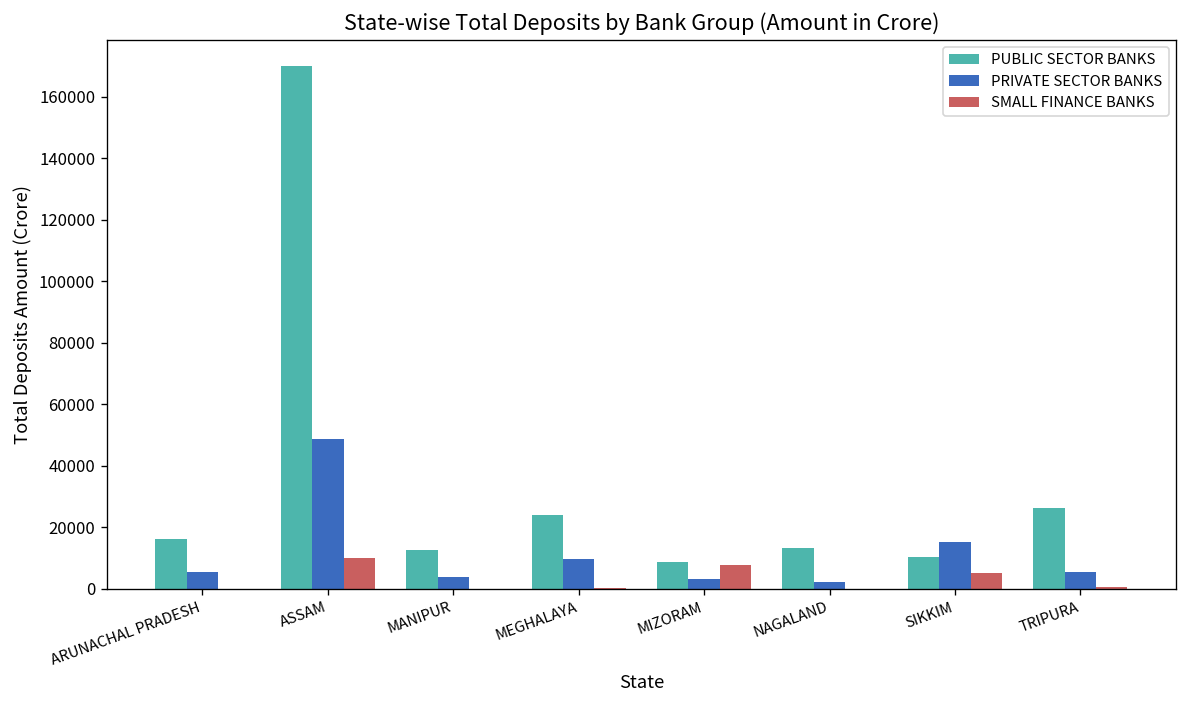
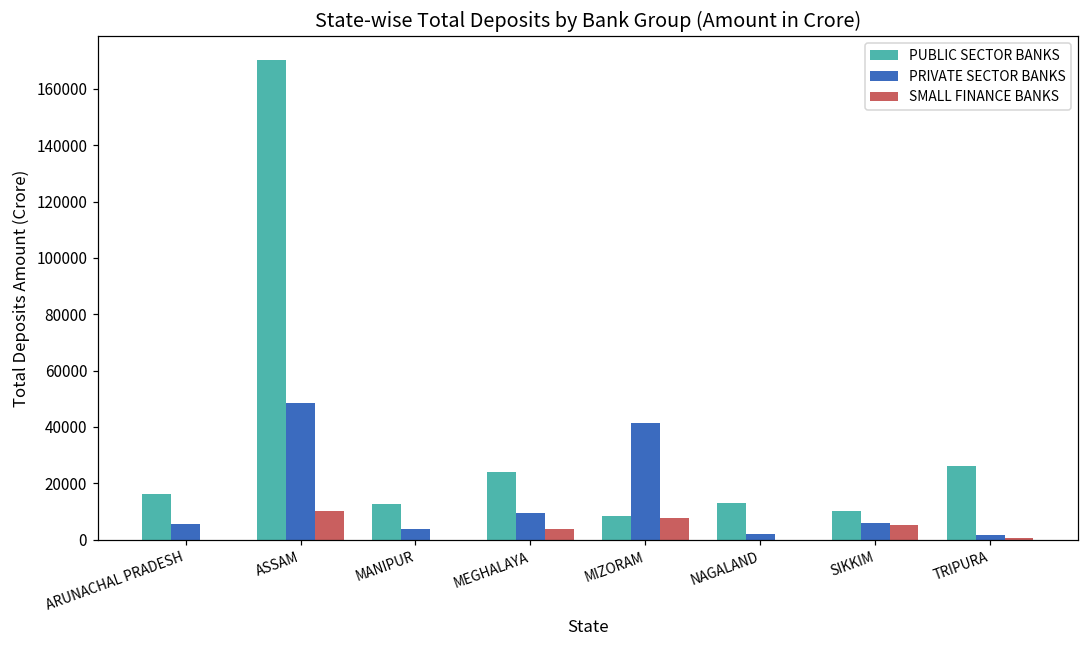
SMALL FINANCE BANKS, MEGHALAYA: 0 -> 4000
PRIVATE SECTOR BANKS, MIZORAM: 3000 -> 41000
PRIVATE SECTOR BANKS, SIKKIM: 15000 -> 6000
PRIVATE SECTOR BANKS, TRIPURA: 5000 -> 2000
